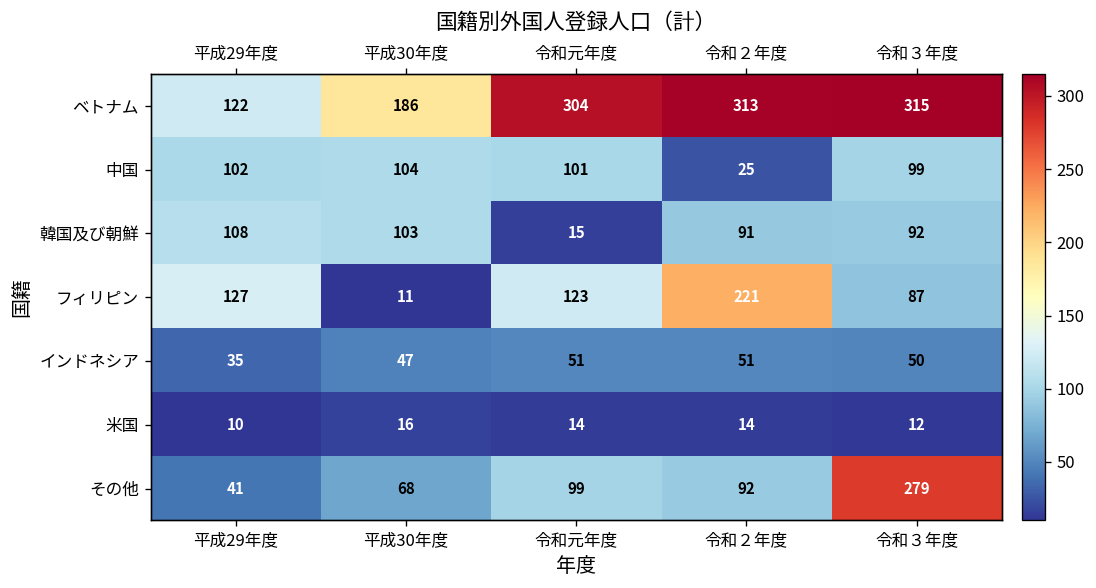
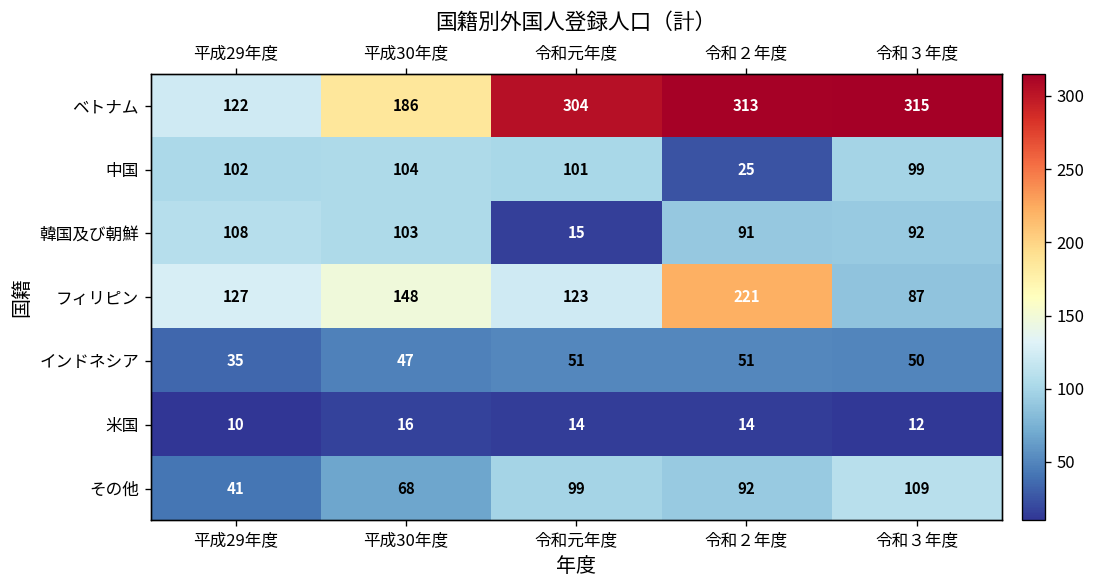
フィリピン, 平成30年度: 11 -> 148
その他, 令和３年度: 279 -> 109
